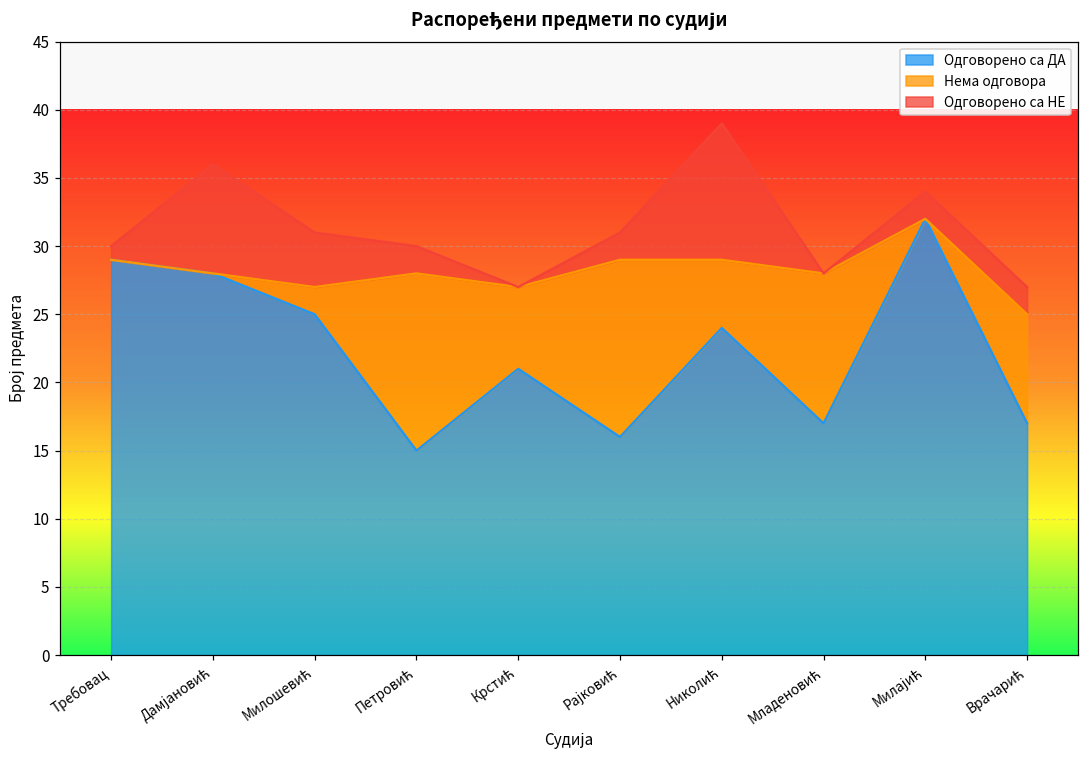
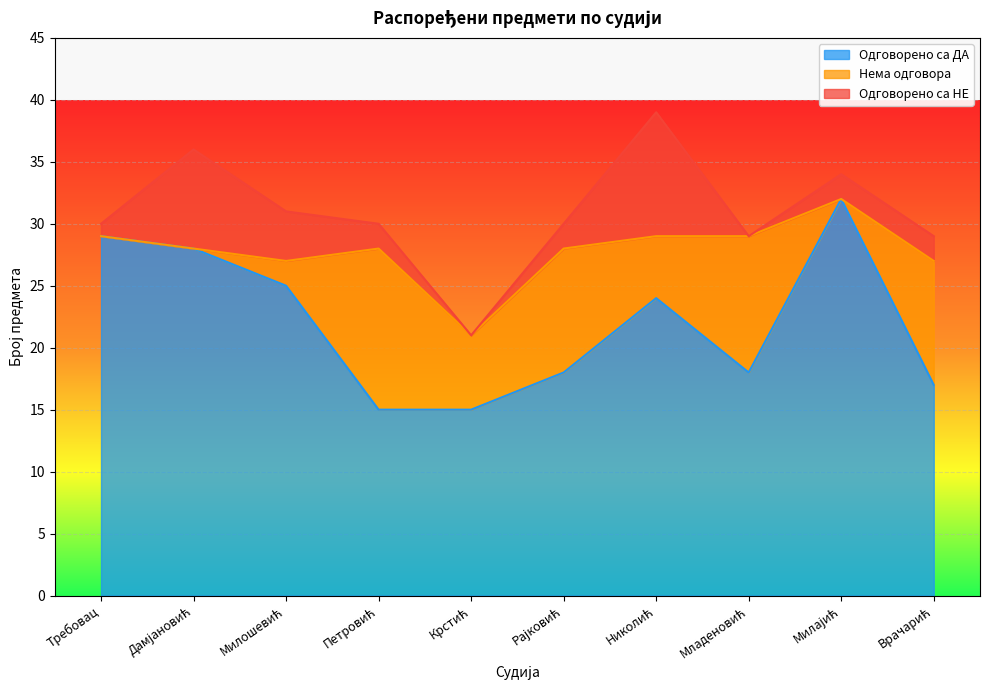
Одговорено са ДА, Крстић: 21 -> 15
Одговорено са ДА, Рајковић: 16 -> 18
Нема одговора, Рајковић: 13 -> 10
Одговорено са ДА, Младеновић: 17 -> 18
Нема одговора, Врачарић: 8 -> 10
